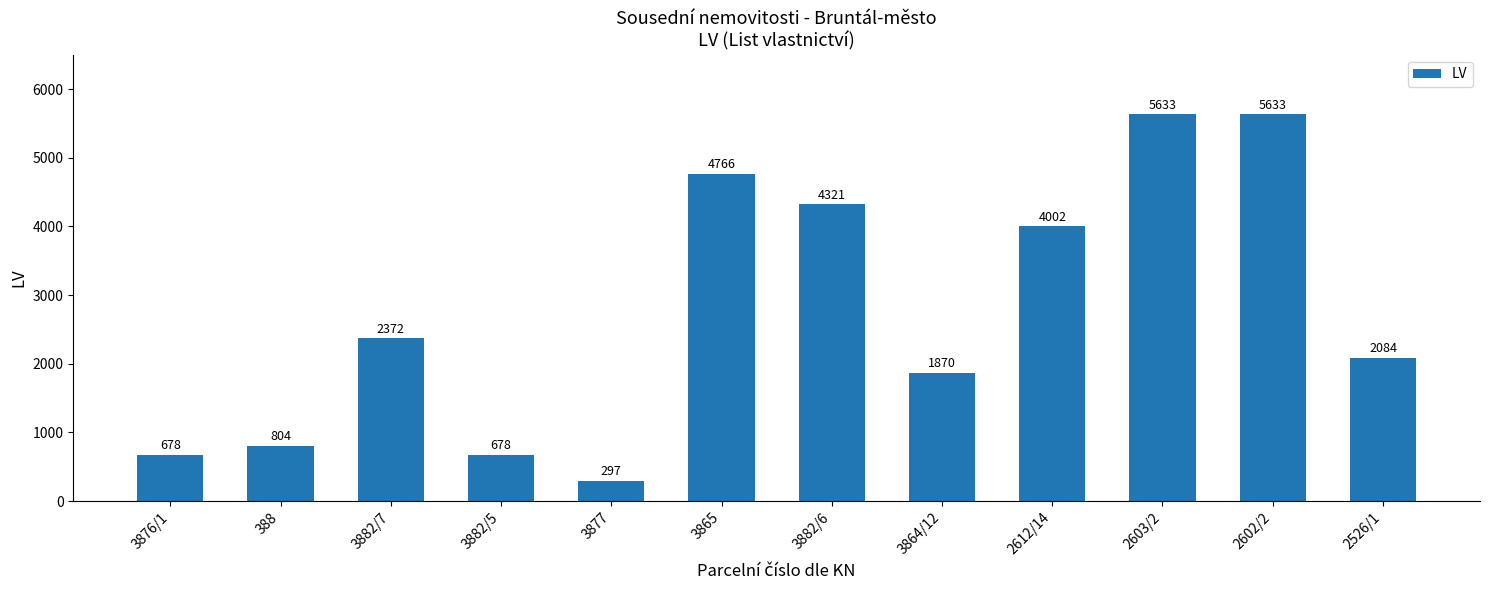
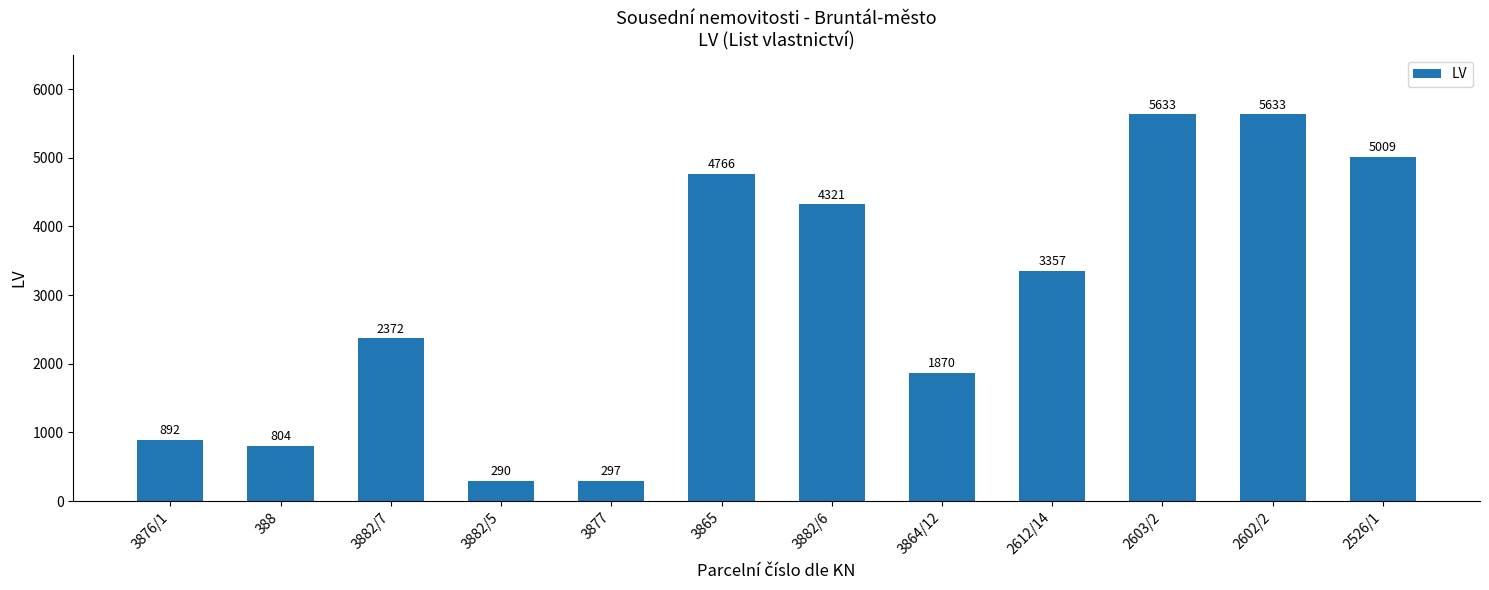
3876/1: 678 -> 892
3882/5: 678 -> 290
2612/14: 4002 -> 3357
2526/1: 2084 -> 5009
